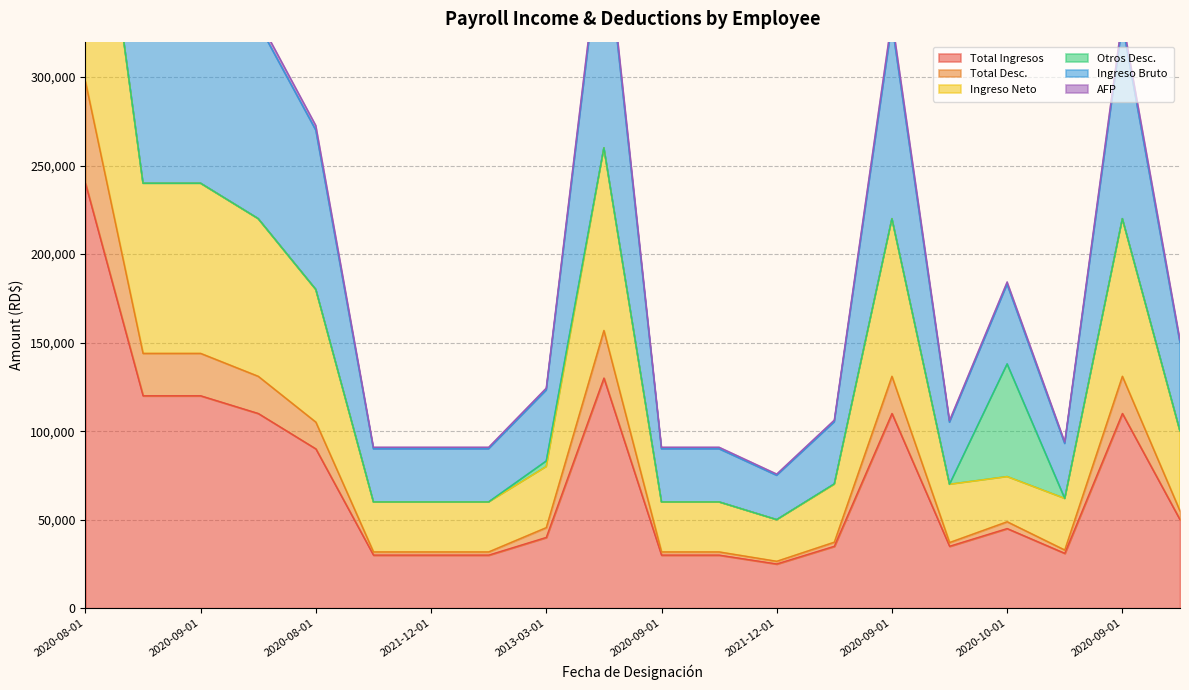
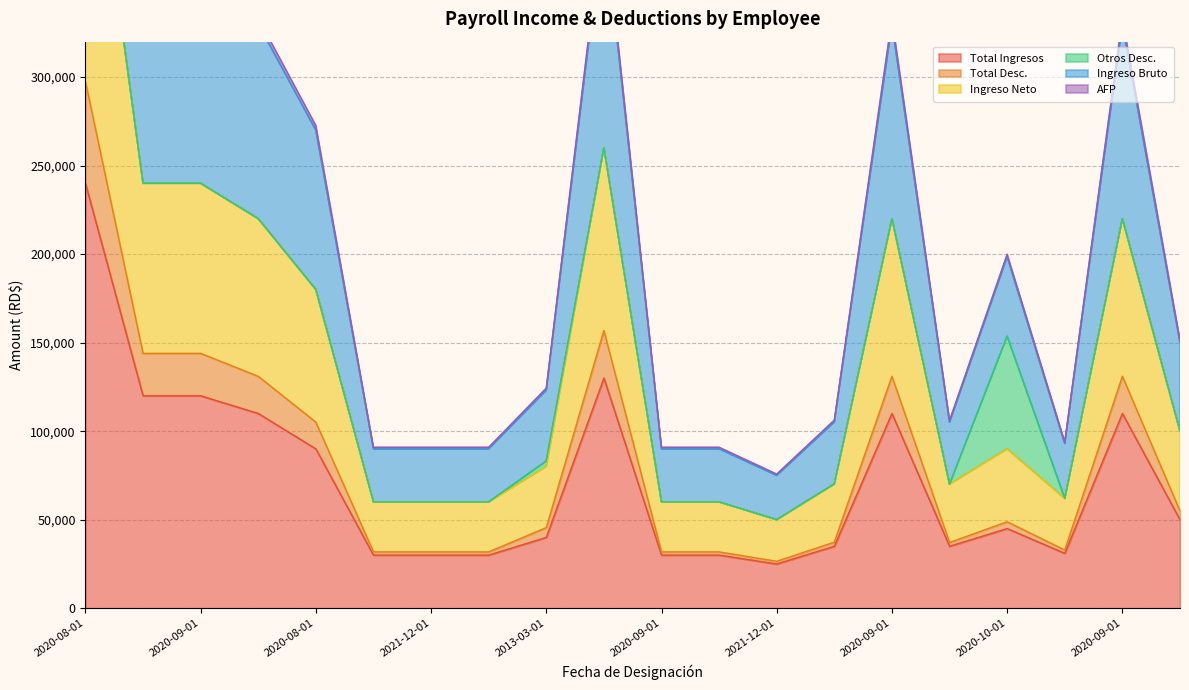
Ingreso Neto, 2020-10-01: 26,000 -> 41,000
